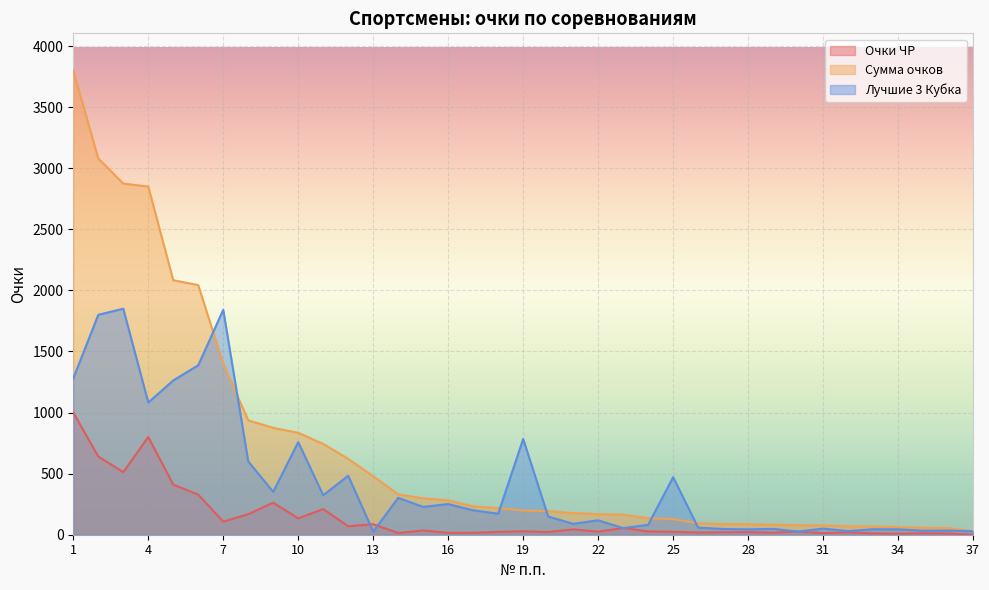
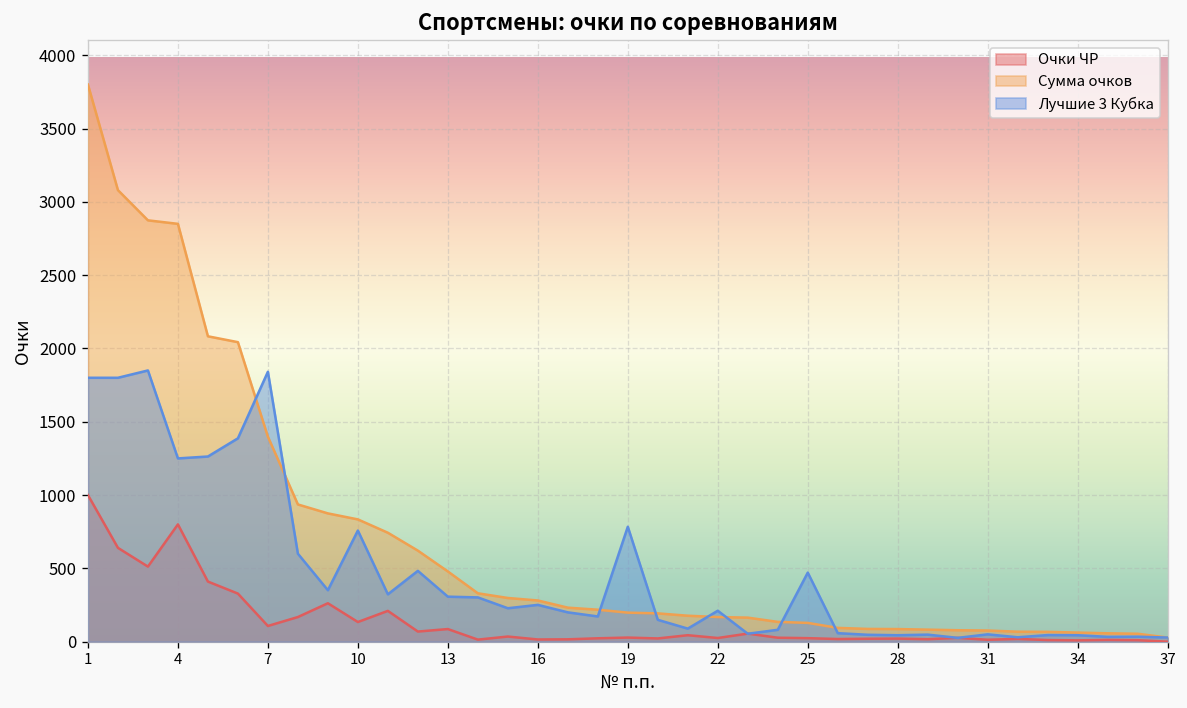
Лучшие 3 Кубка, 1: 1280 -> 1800
Лучшие 3 Кубка, 4: 1080 -> 1250
Лучшие 3 Кубка, 13: 30 -> 310
Лучшие 3 Кубка, 22: 120 -> 210
